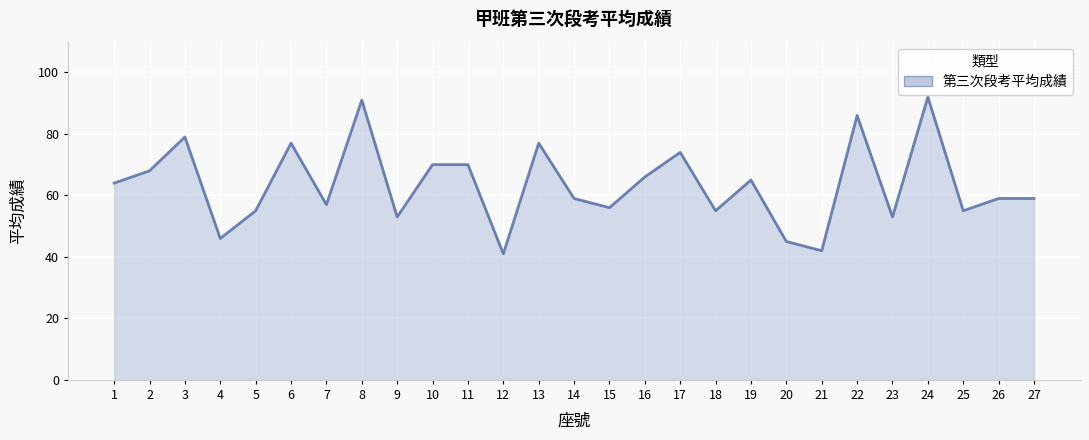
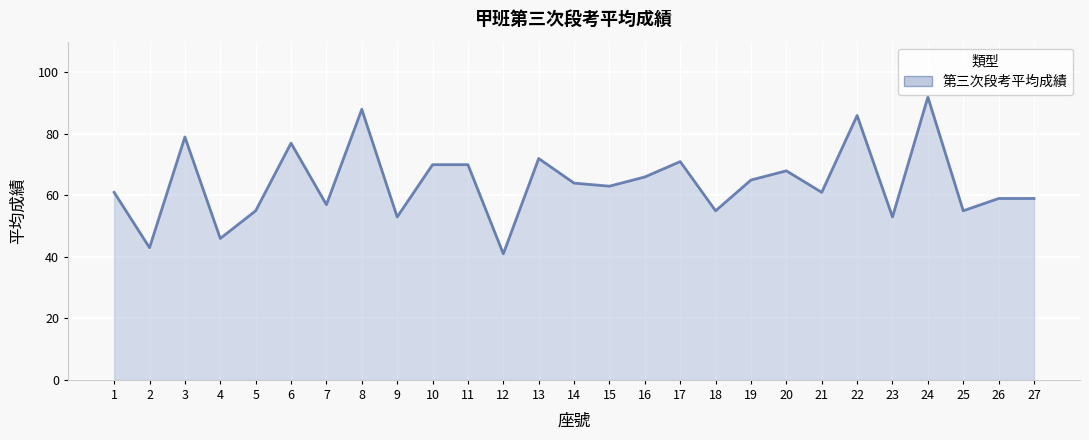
1: 64 -> 61
2: 68 -> 43
8: 91 -> 88
13: 77 -> 72
14: 59 -> 64
15: 56 -> 63
17: 74 -> 71
20: 45 -> 68
21: 42 -> 61
